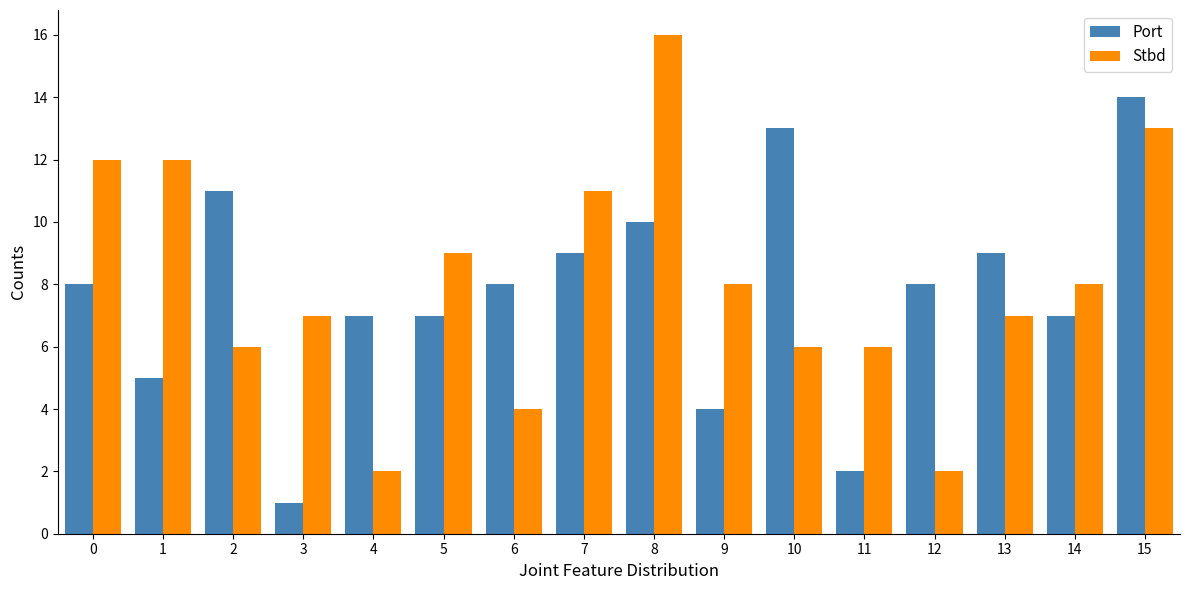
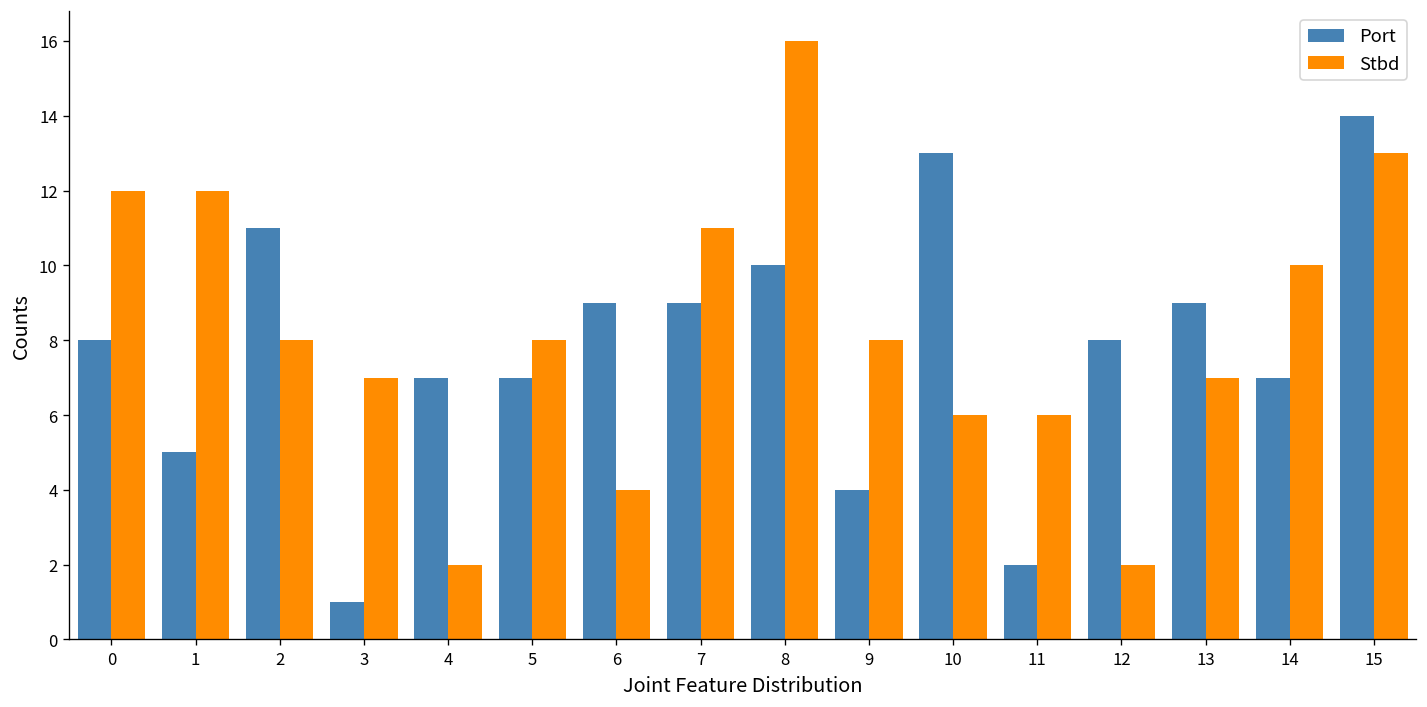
Stbd, 2: 6 -> 8
Stbd, 5: 9 -> 8
Port, 6: 8 -> 9
Stbd, 14: 8 -> 10
